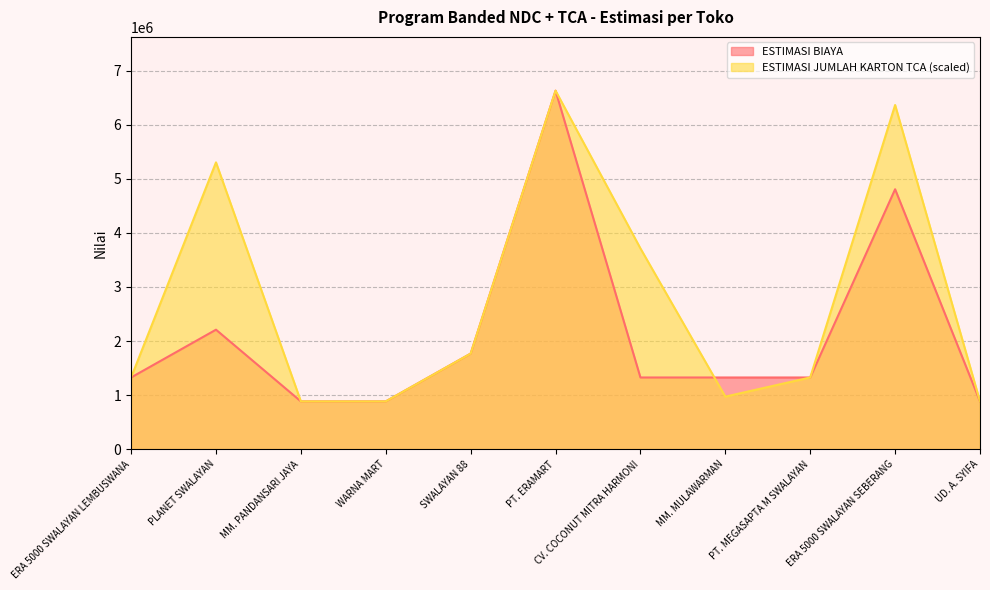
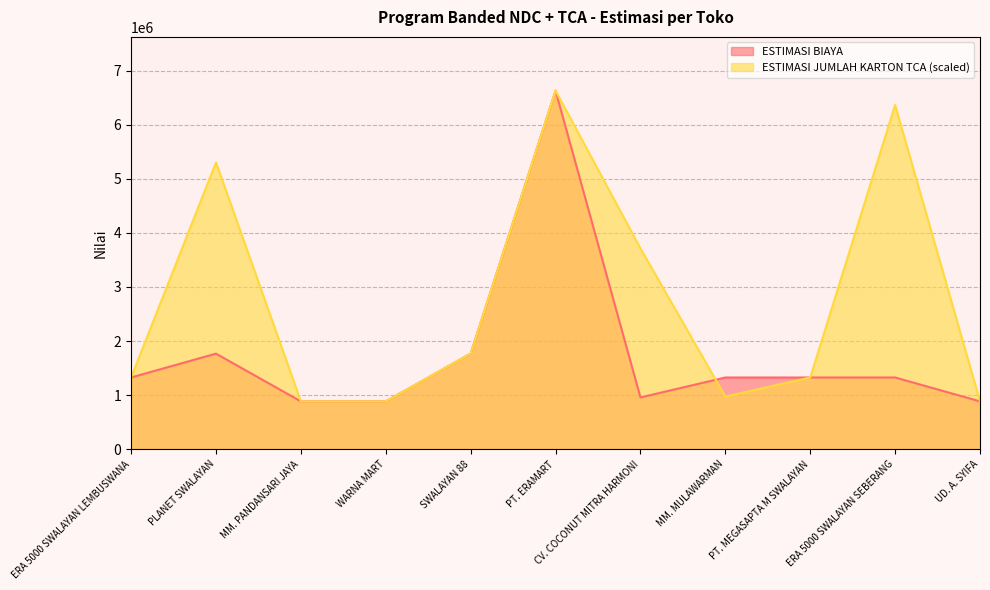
ESTIMASI BIAYA, PLANET SWALAYAN: 2200000 -> 1800000
ESTIMASI BIAYA, CV. COCONUT MITRA HARMONI: 1300000 -> 1000000
ESTIMASI BIAYA, ERA 5000 SWALAYAN SEBERANG: 4800000 -> 1300000
